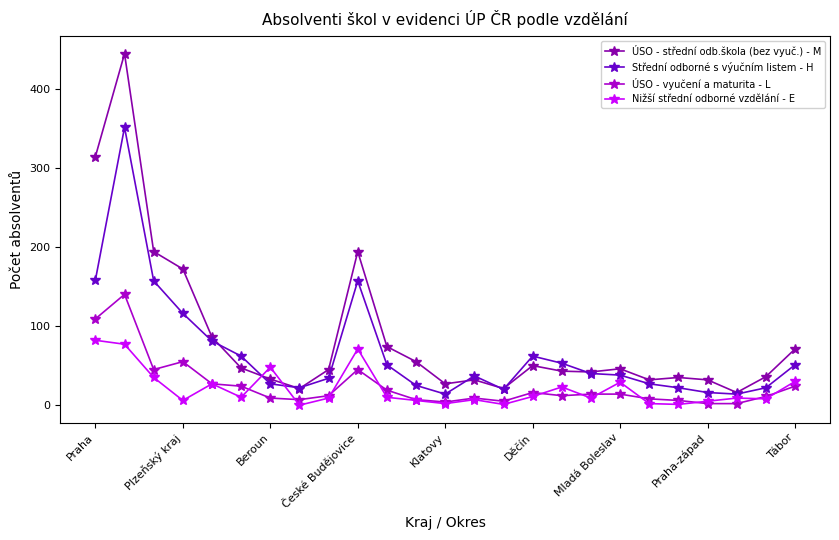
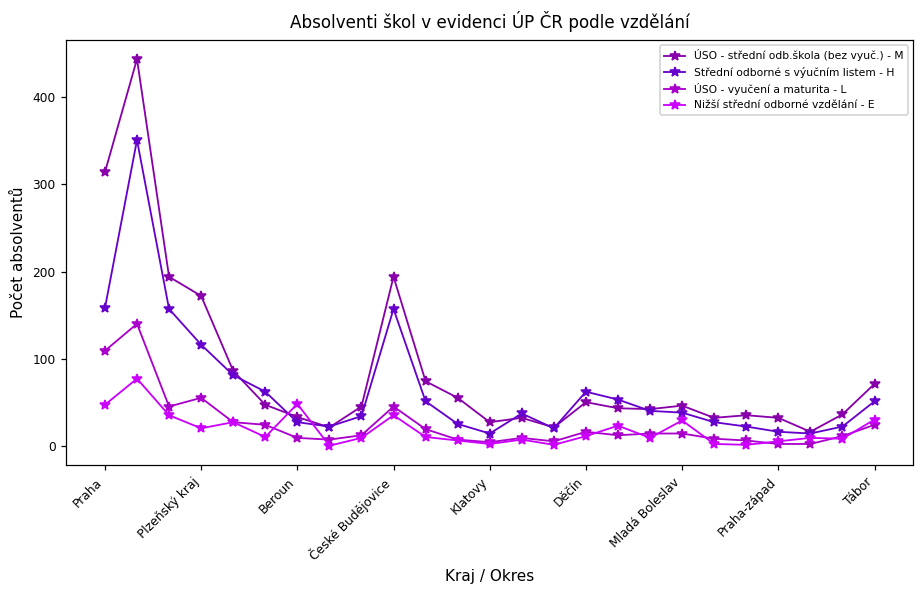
Nižší střední odborné vzdělání - E, Praha: 80 -> 50
Nižší střední odborné vzdělání - E, Plzeňský kraj: 10 -> 20
Nižší střední odborné vzdělání - E, České Budějovice: 70 -> 40
